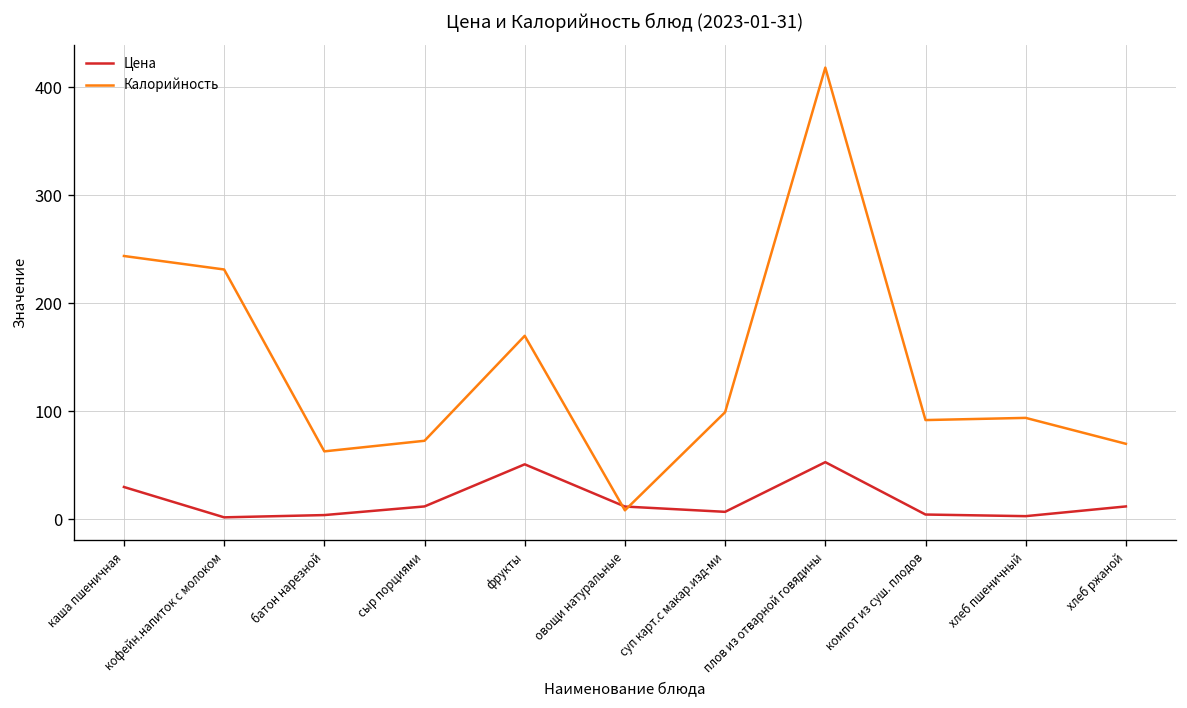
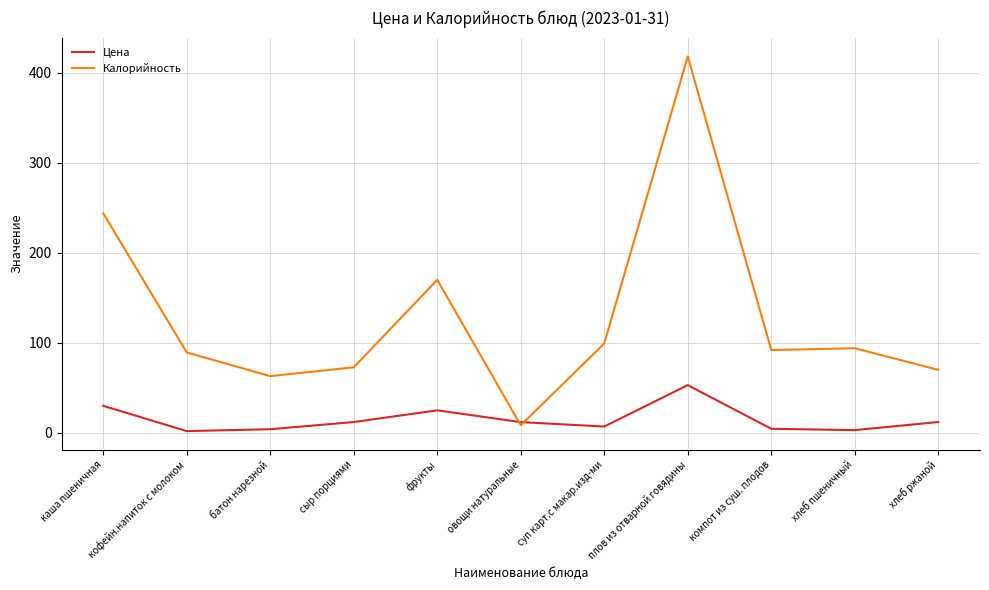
Калорийность, кофейн.напиток с молоком: 230 -> 90
Цена, фрукты: 50 -> 30
